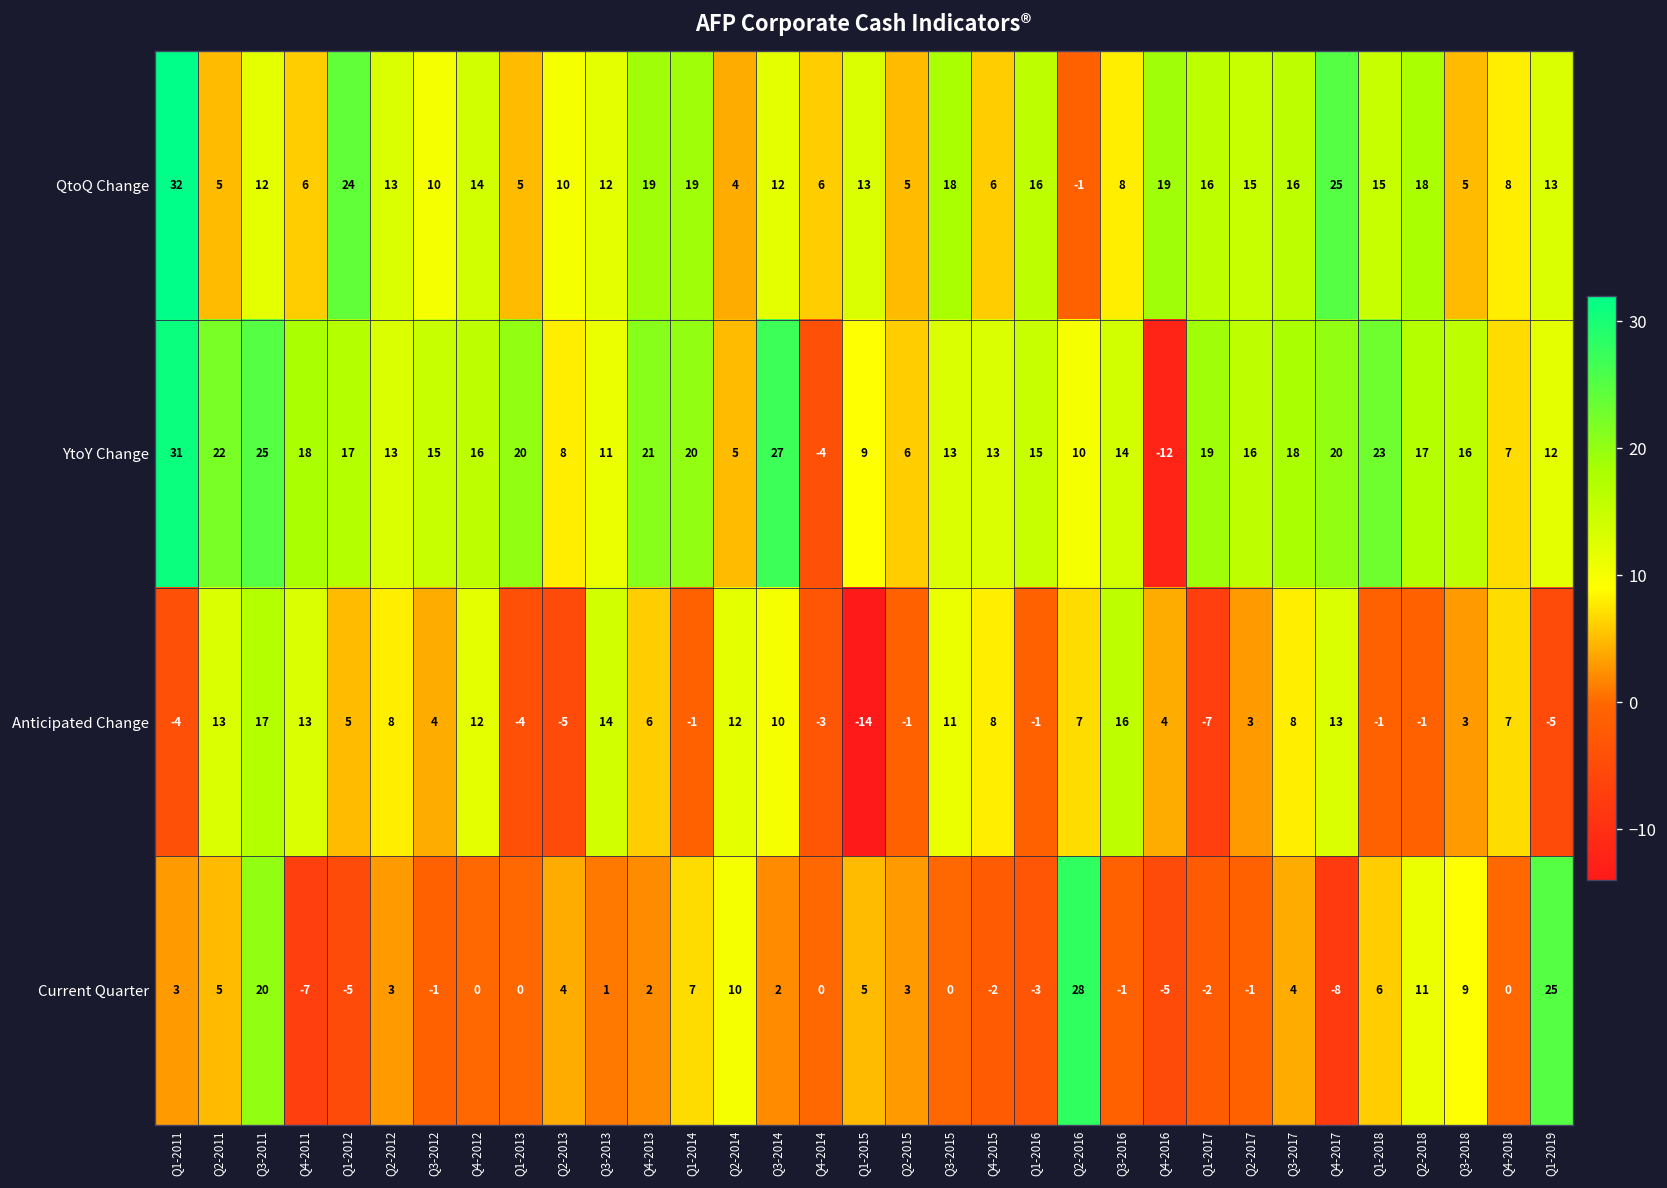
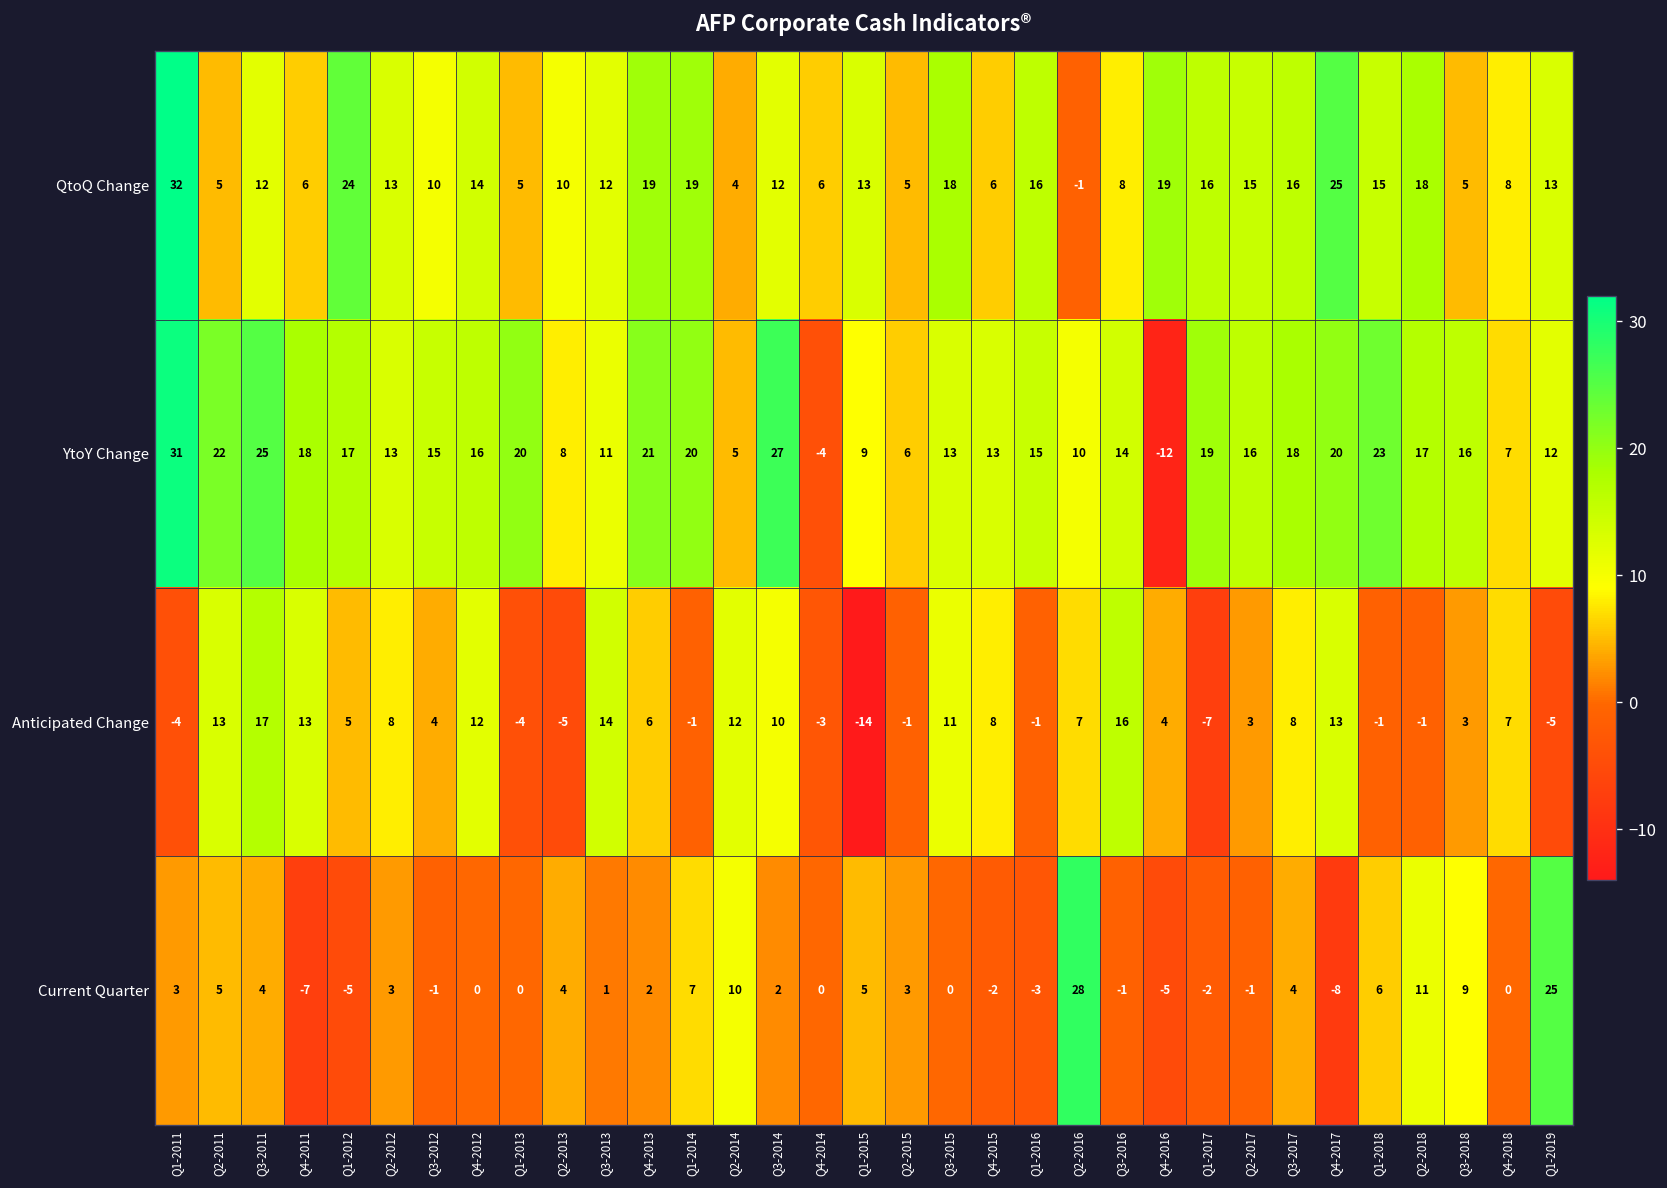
Current Quarter, Q3-2011: 20 -> 4
